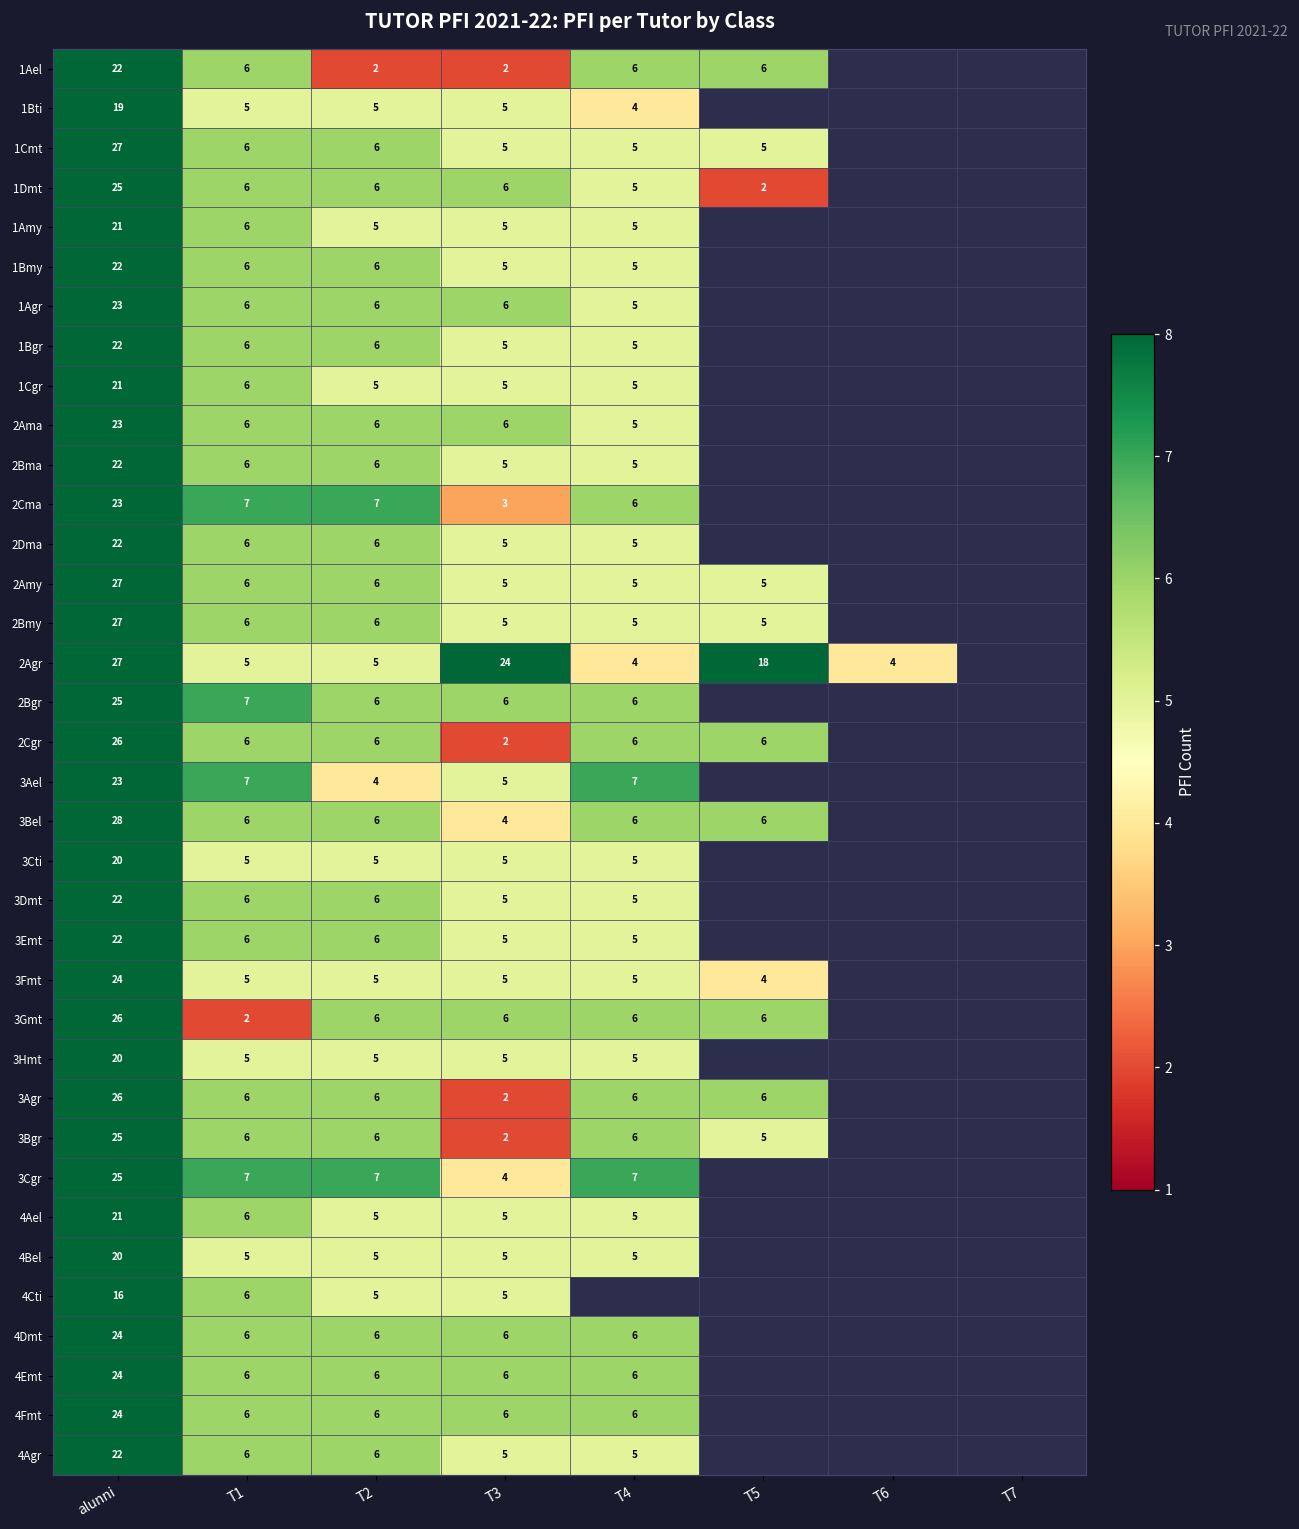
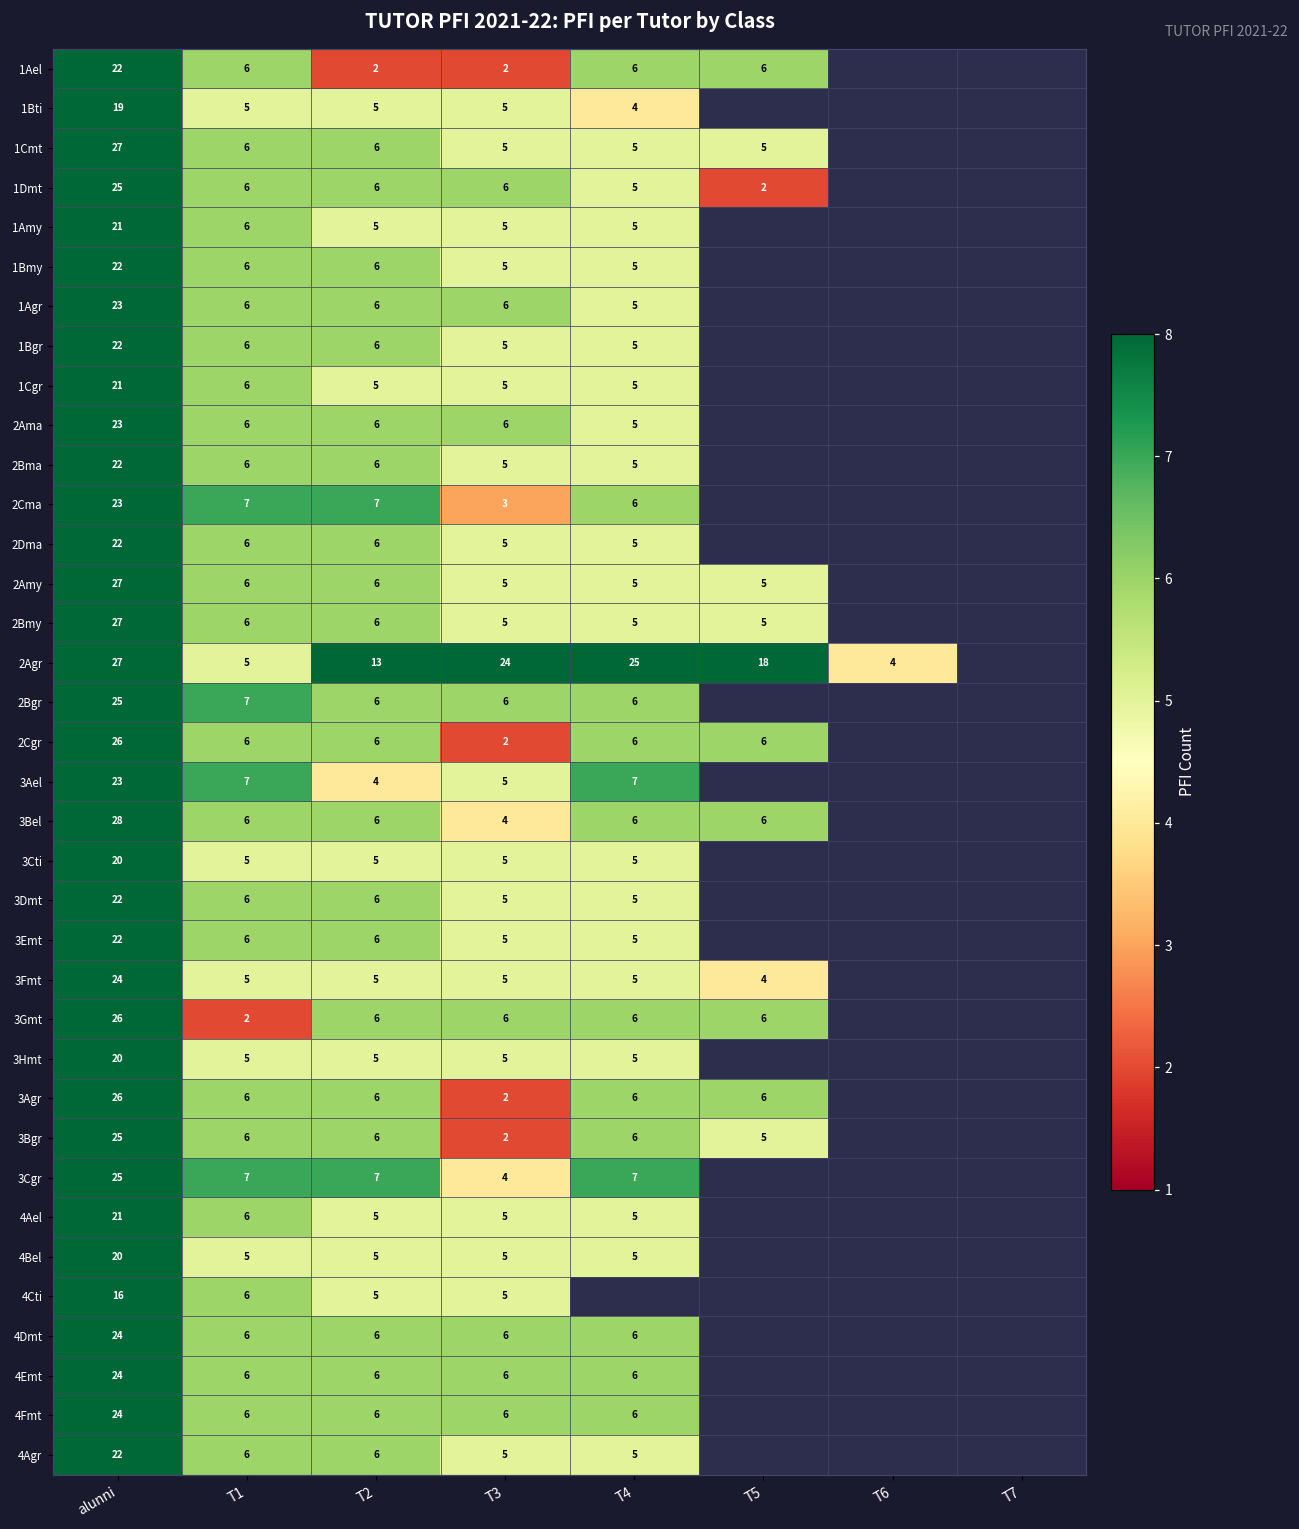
2Agr, T2: 5 -> 13
2Agr, T4: 4 -> 25
